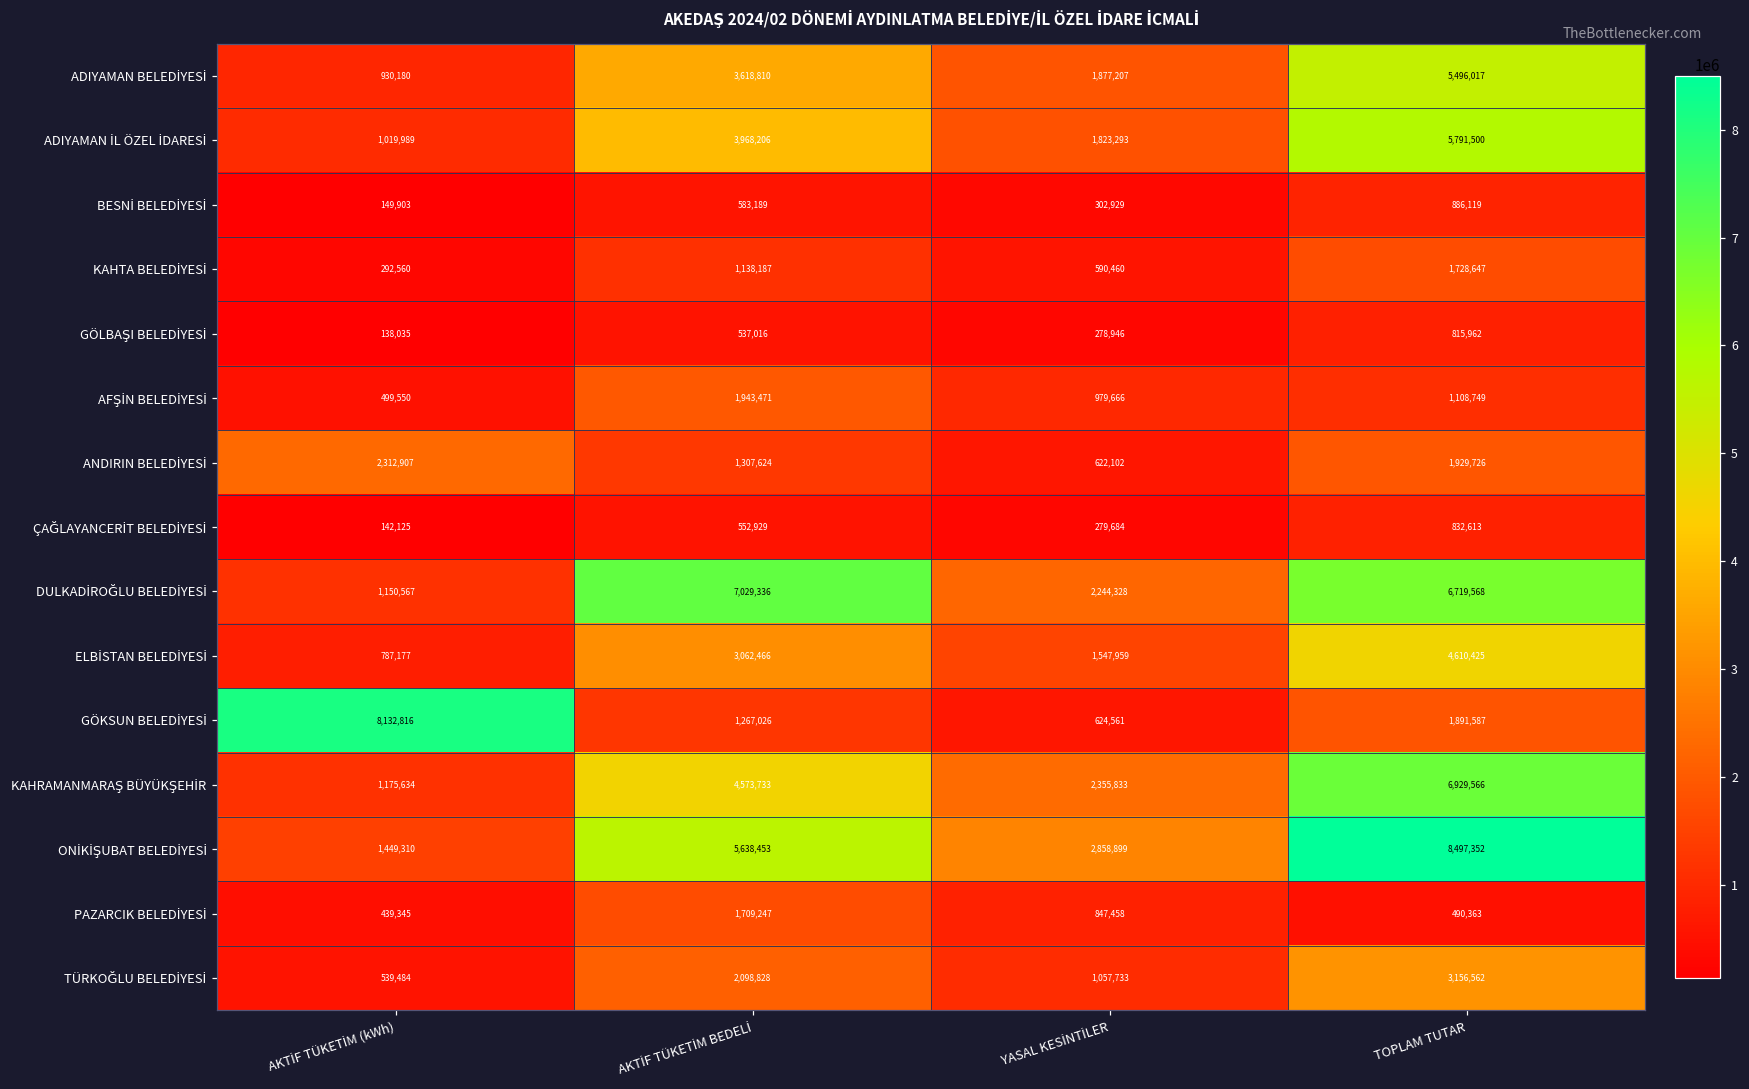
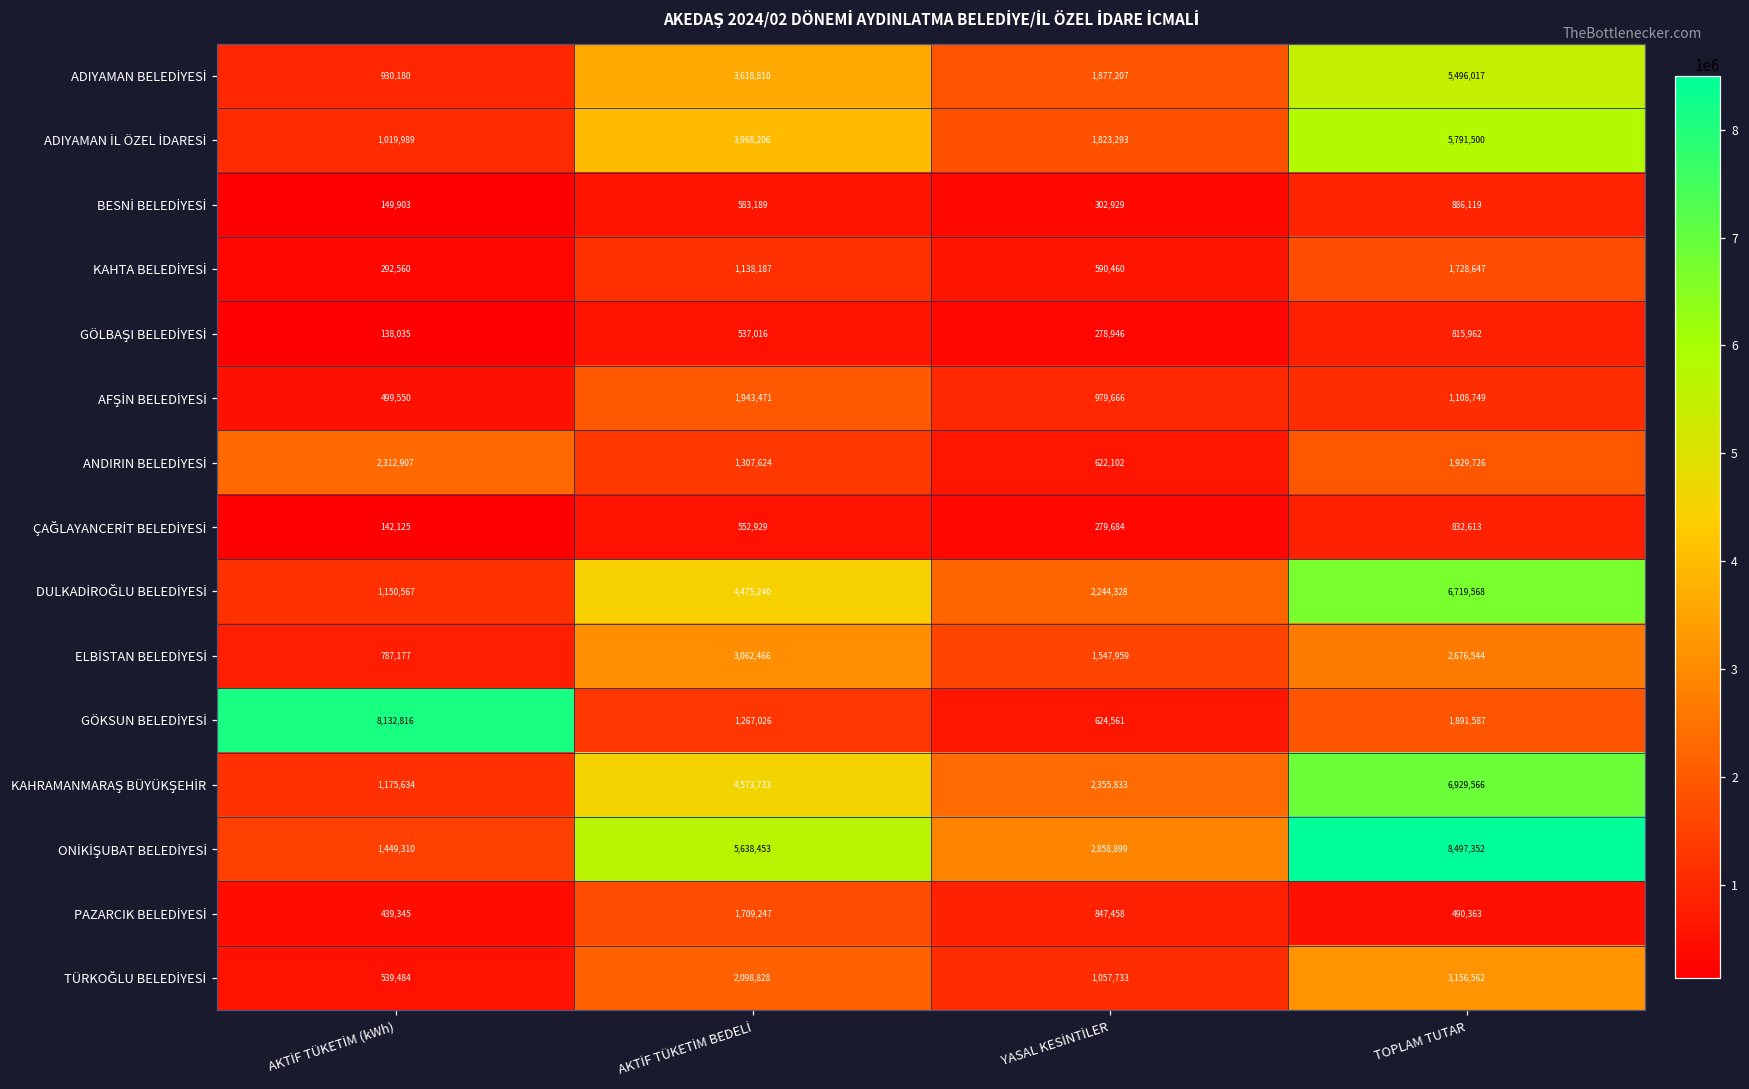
DULKADİROĞLU BELEDİYESİ, AKTİF TÜKETİM BEDELİ: 7,029,336 -> 4,475,240
ELBİSTAN BELEDİYESİ, TOPLAM TUTAR: 4,610,425 -> 2,676,544
